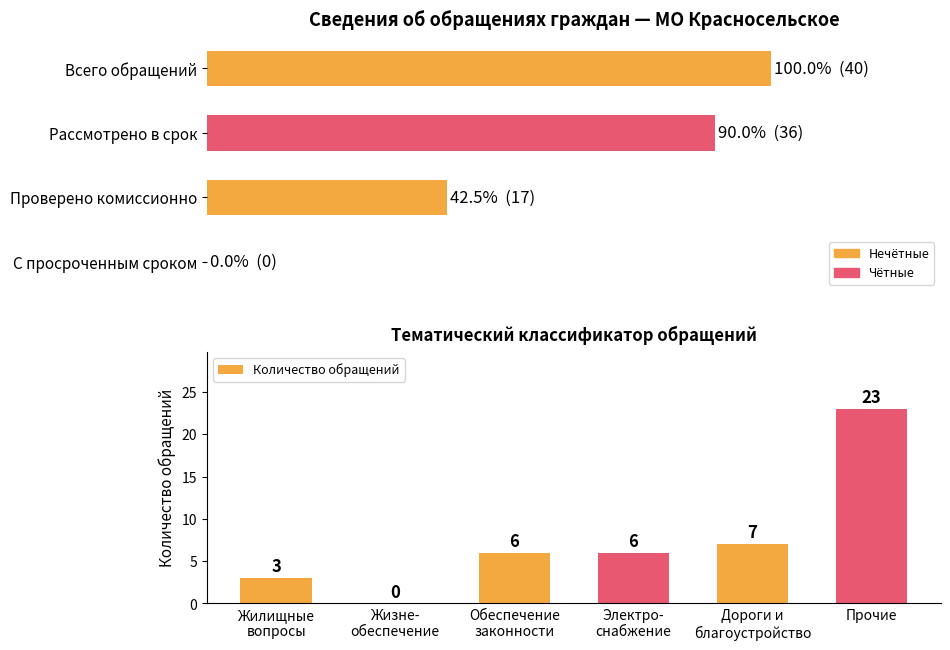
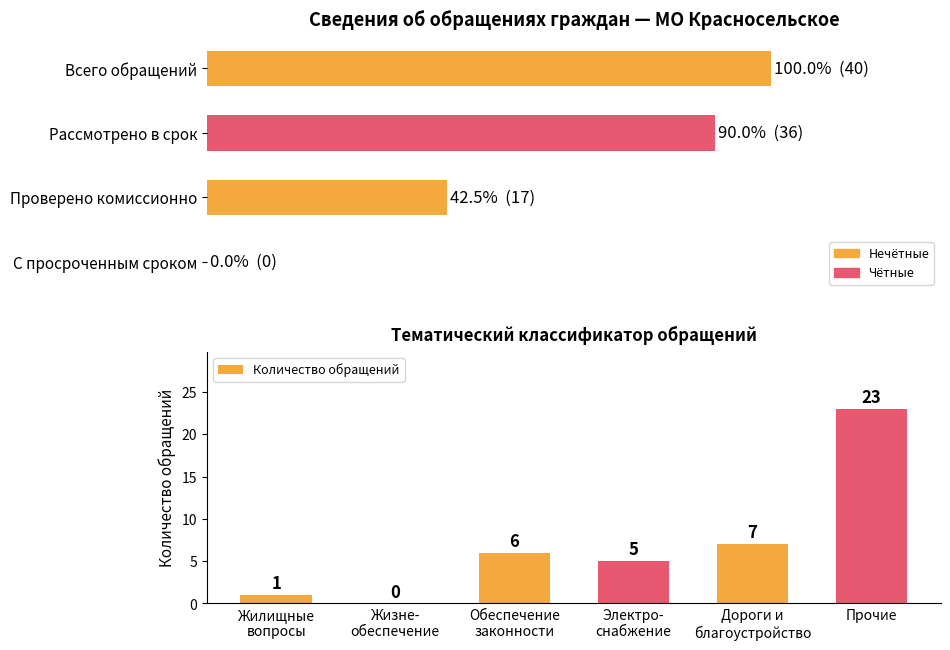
Тематический классификатор обращений, Жилищные вопросы: 3 -> 1
Тематический классификатор обращений, Электро- снабжение: 6 -> 5
